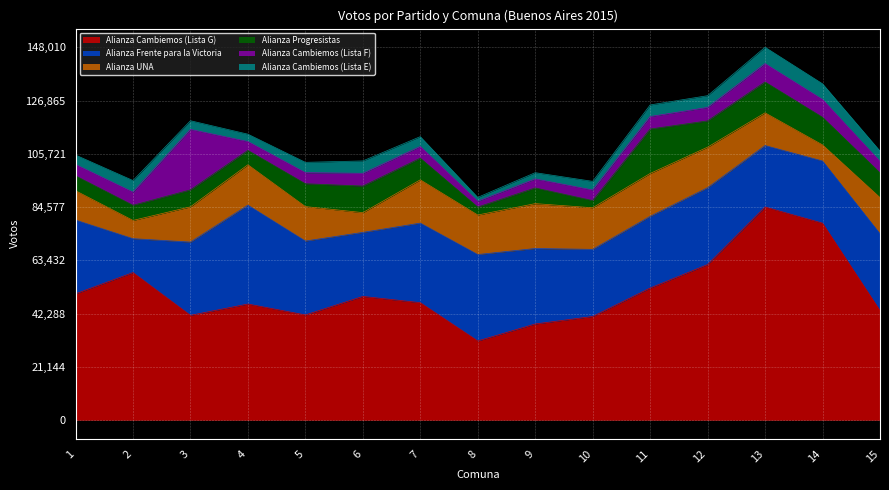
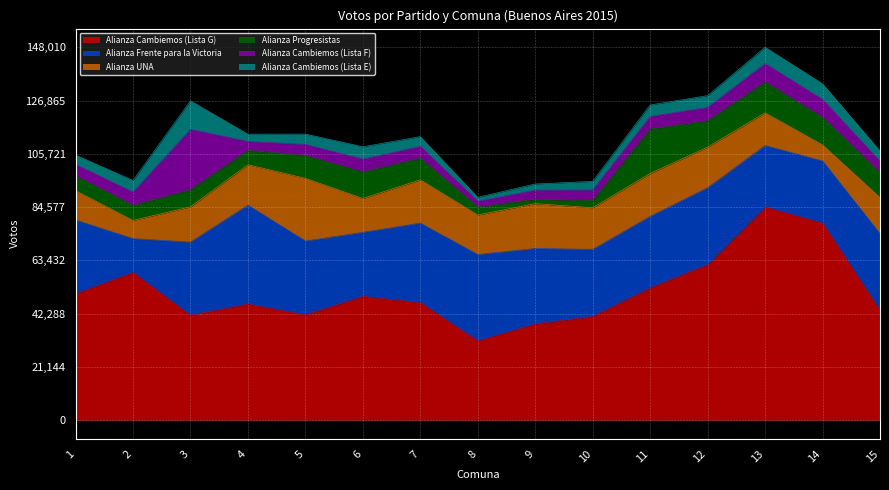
Alianza Cambiemos (Lista E), 3: 3,000 -> 11,000
Alianza UNA, 5: 14,000 -> 25,000
Alianza UNA, 6: 8,000 -> 13,000
Alianza Progresistas, 9: 6,000 -> 2,000
